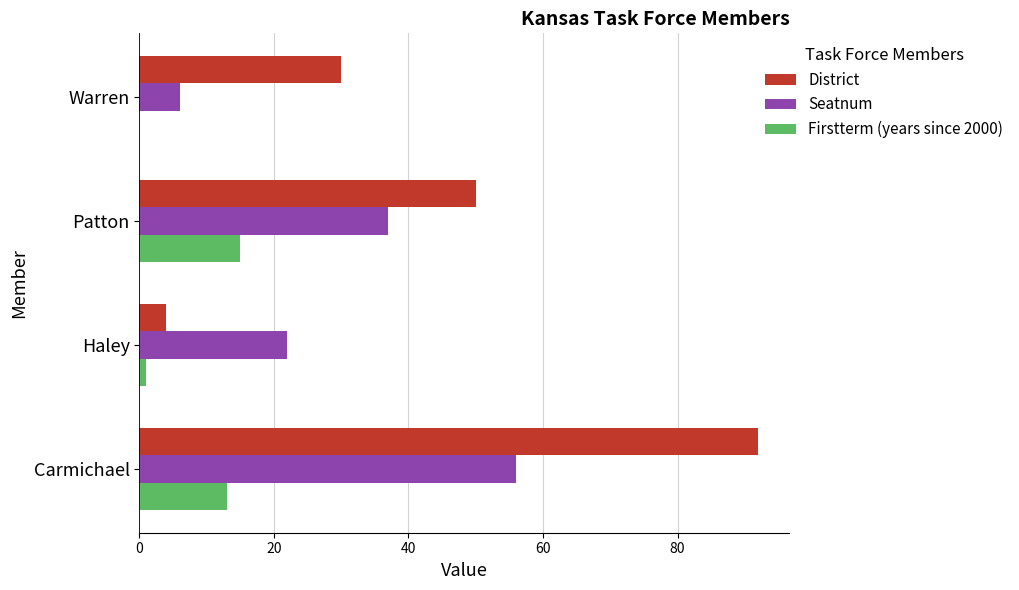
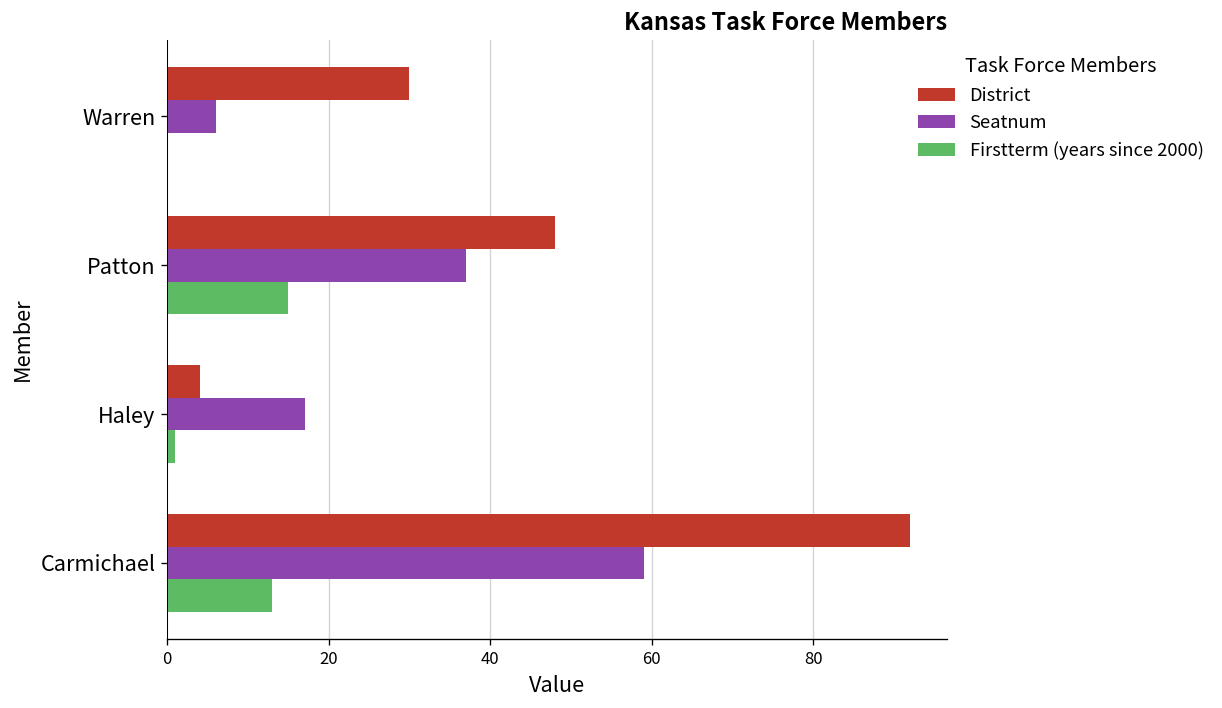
District, Patton: 50 -> 48
Seatnum, Haley: 22 -> 17
Seatnum, Carmichael: 56 -> 59
